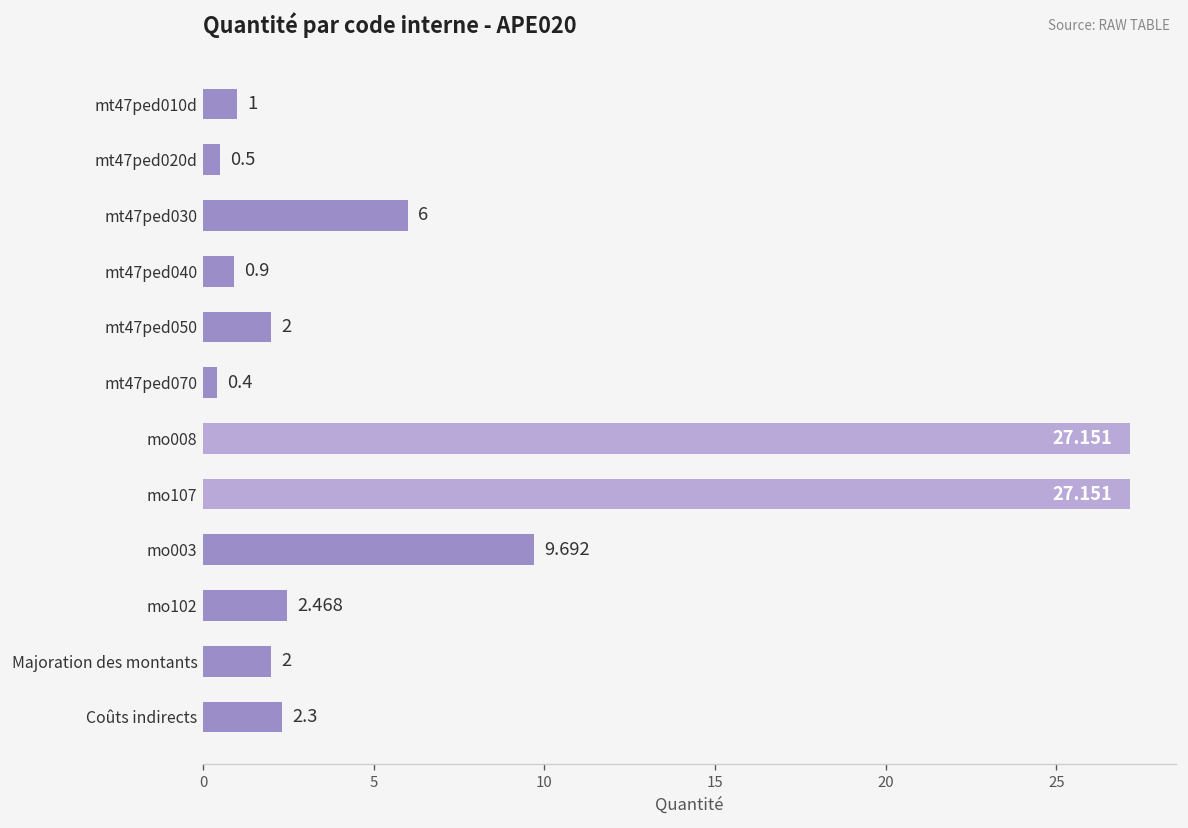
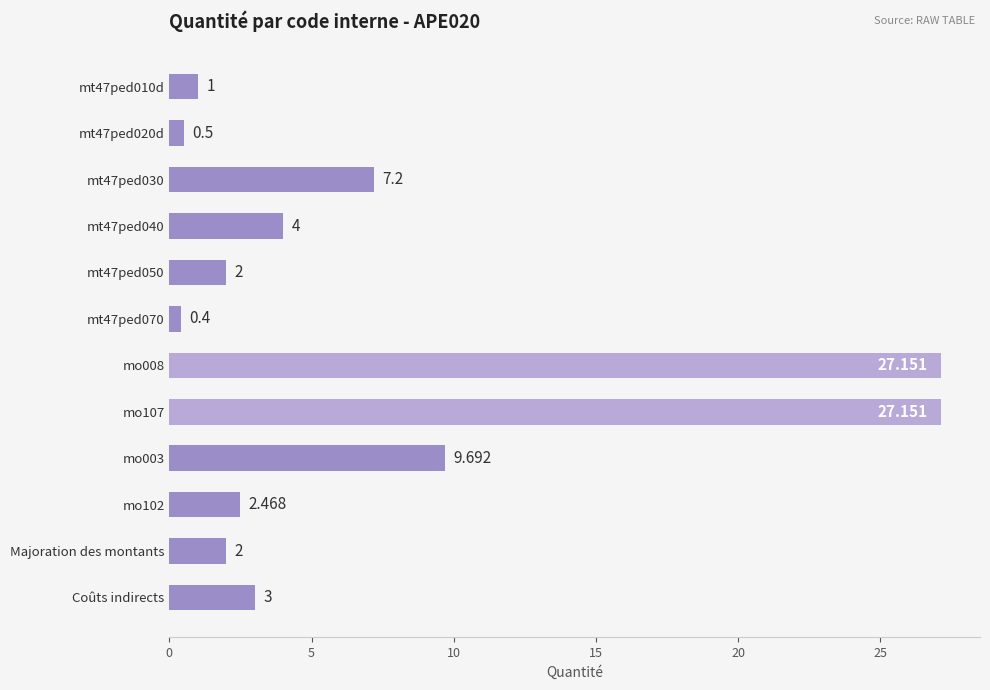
mt47ped030: 6 -> 7.2
mt47ped040: 0.9 -> 4
Coûts indirects: 2.3 -> 3
